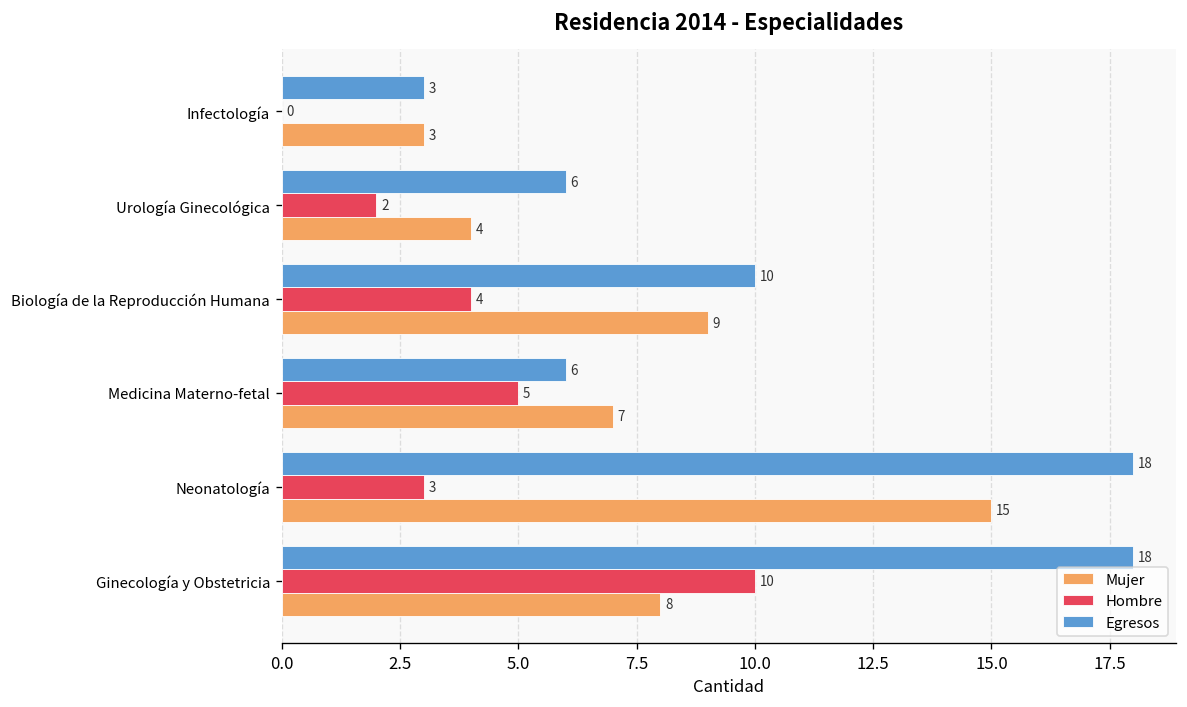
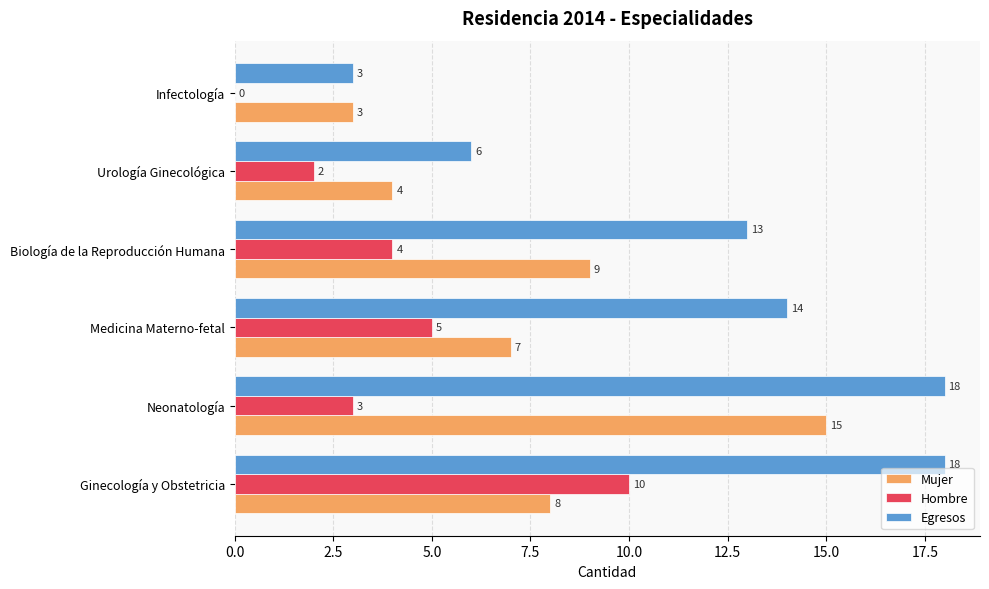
Egresos, Biología de la Reproducción Humana: 10 -> 13
Egresos, Medicina Materno-fetal: 6 -> 14
